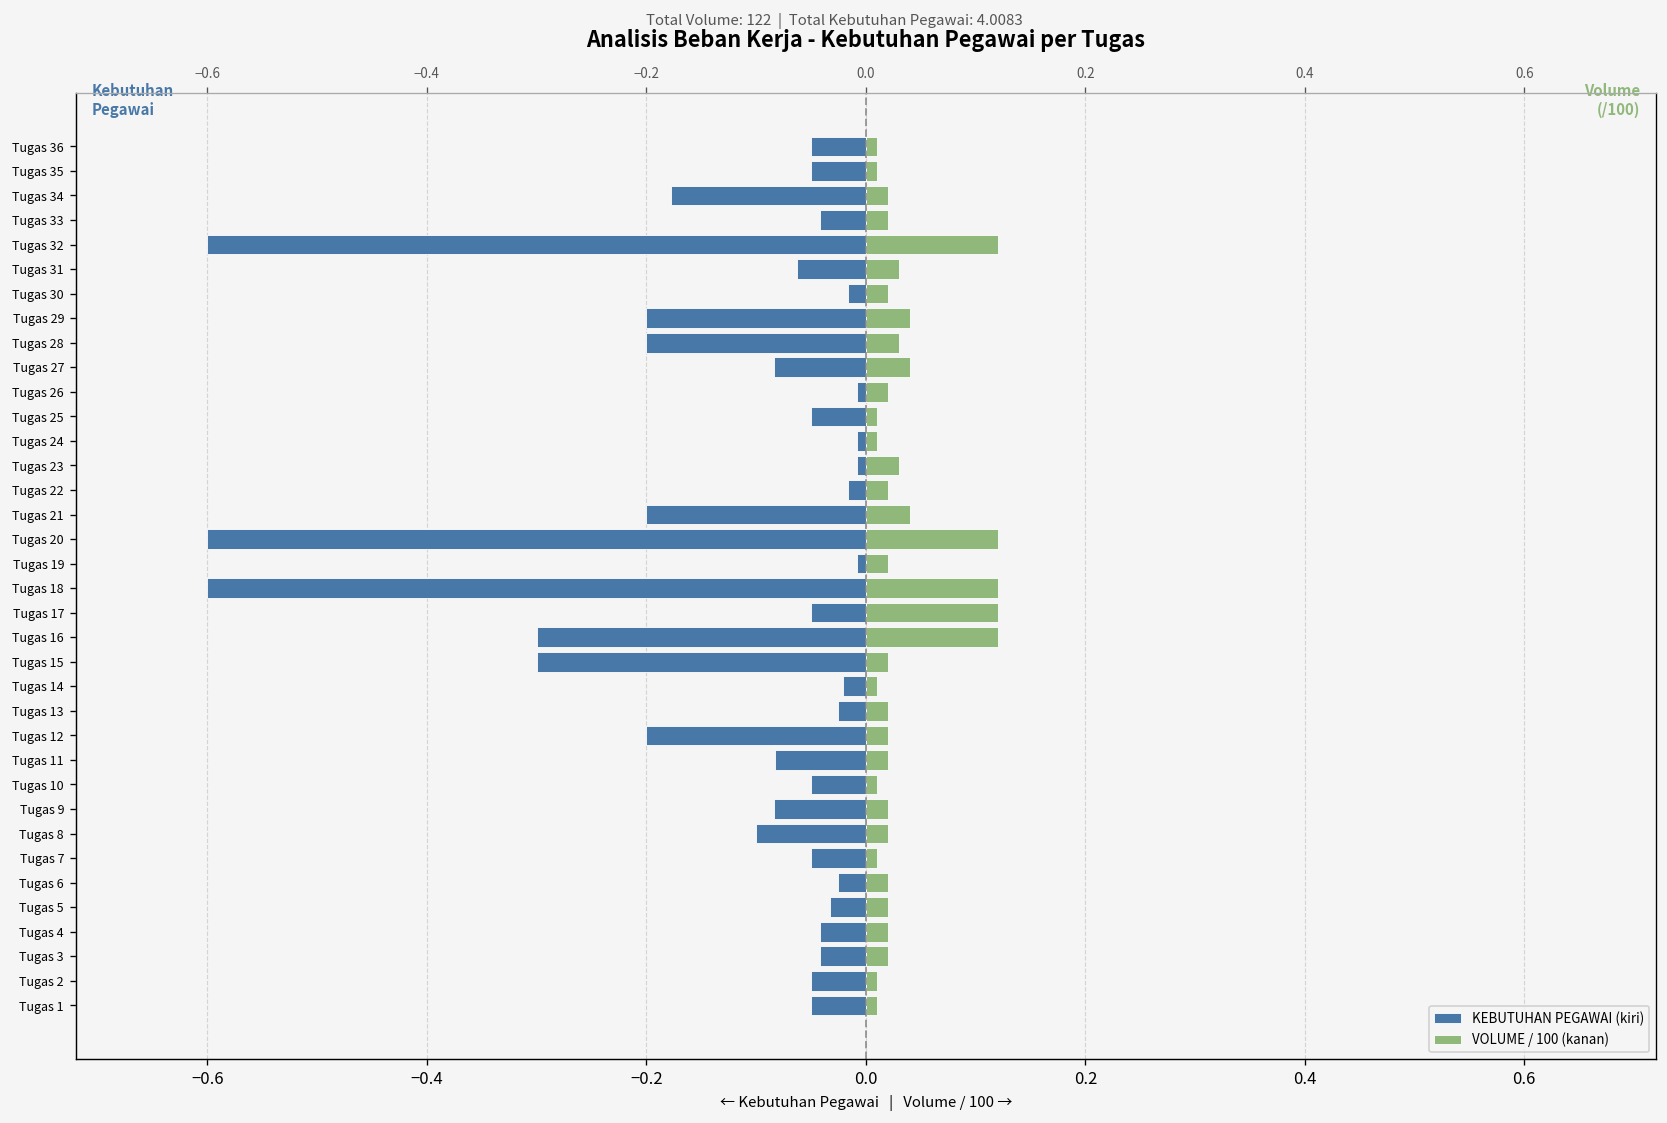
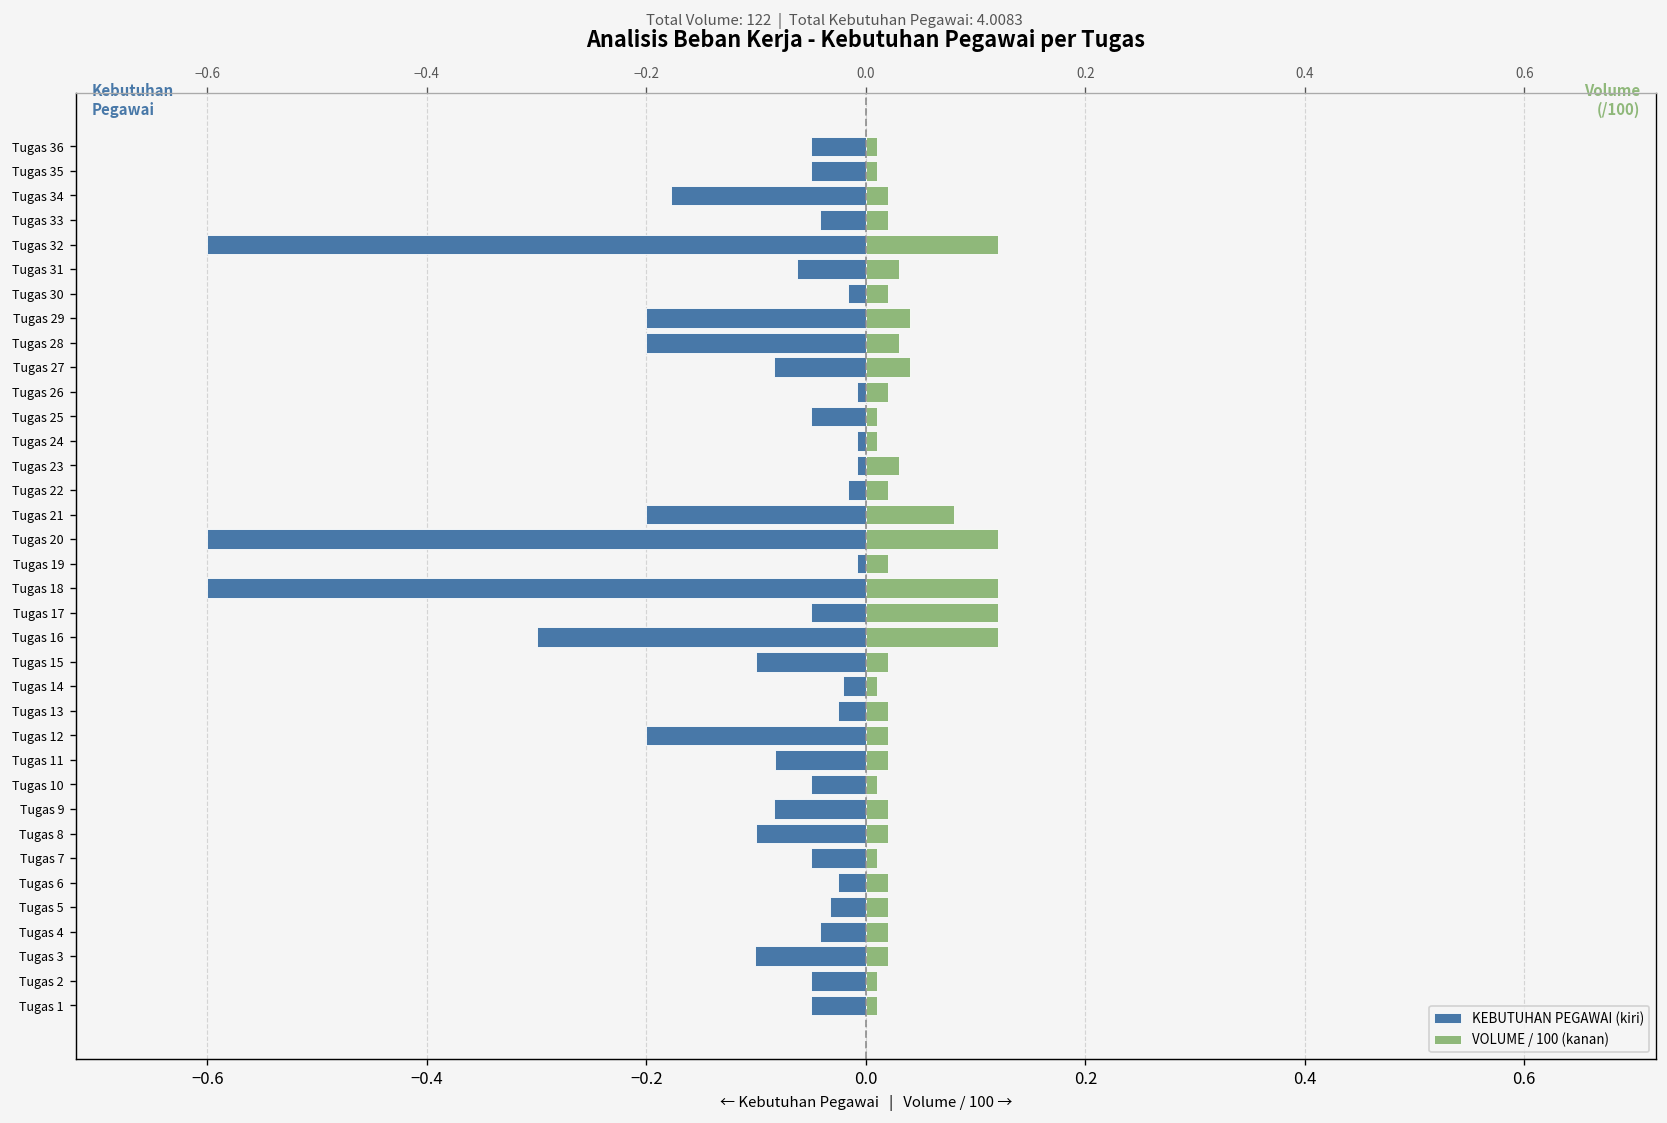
VOLUME / 100 (kanan), Tugas 21: 0.04 -> 0.08
KEBUTUHAN PEGAWAI (kiri), Tugas 15: -0.30 -> -0.10
KEBUTUHAN PEGAWAI (kiri), Tugas 3: -0.04 -> -0.10
